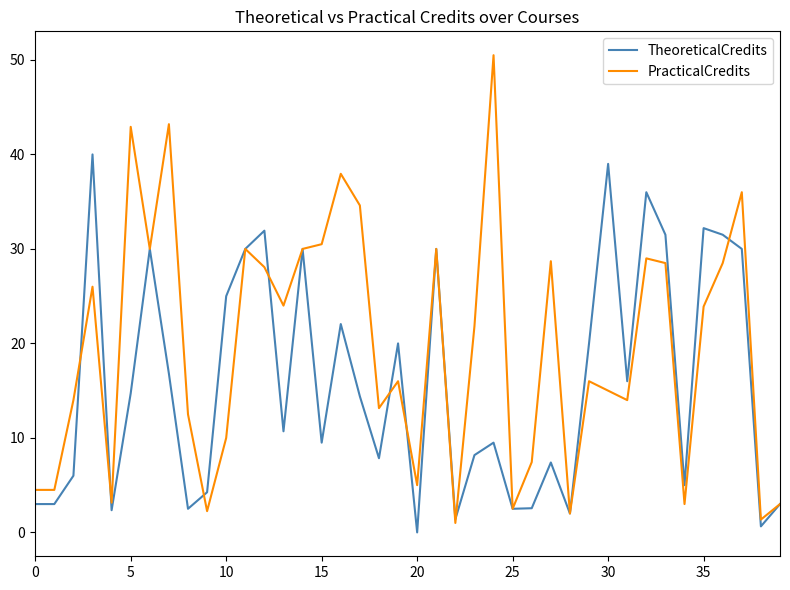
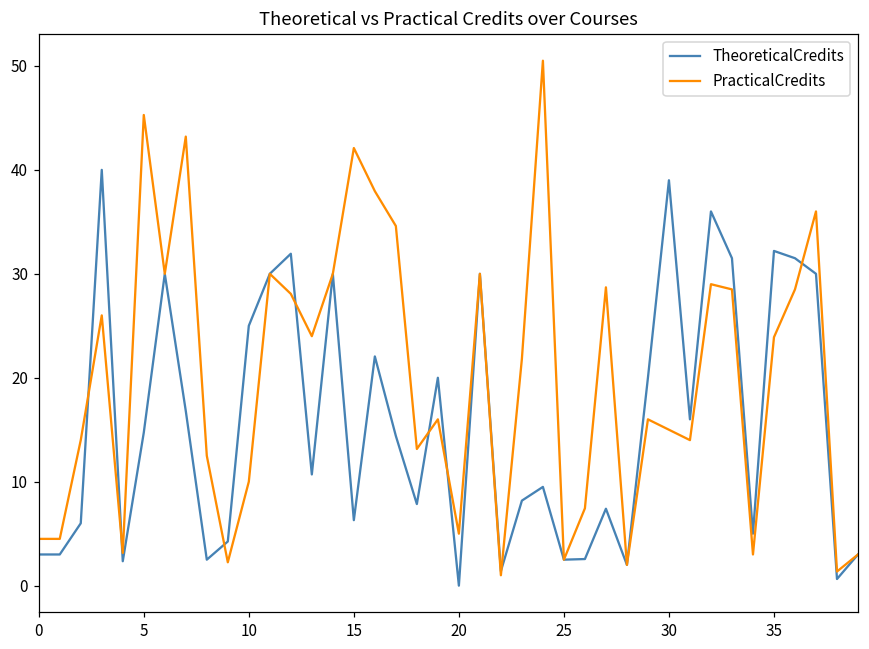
PracticalCredits, 5: 43 -> 45
TheoreticalCredits, 15: 10 -> 6
PracticalCredits, 15: 31 -> 42
